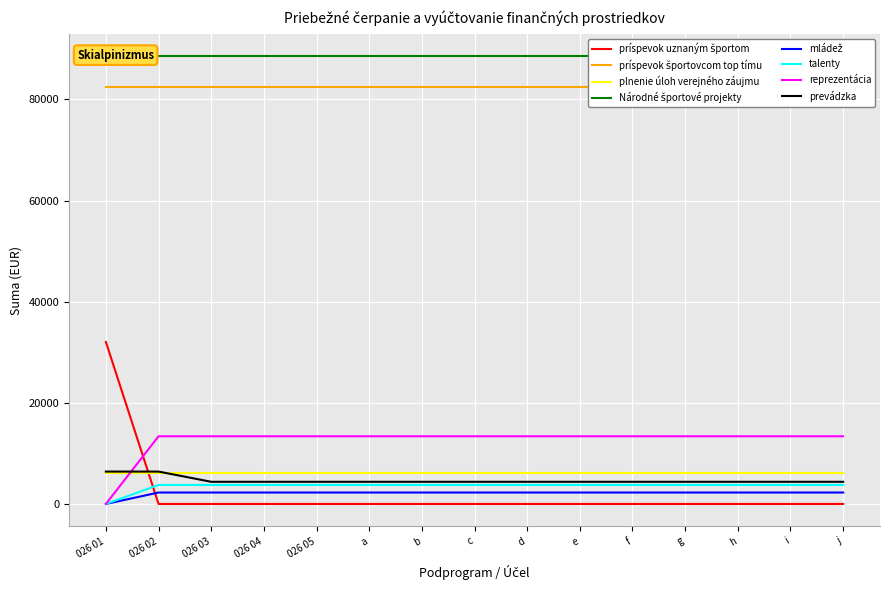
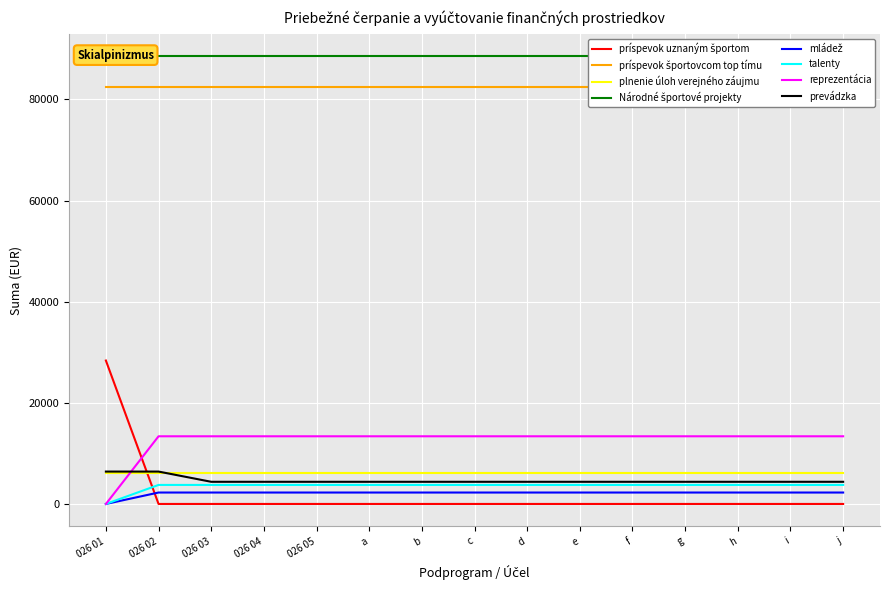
príspevok uznaným športom, 026 01: 32000 -> 28000
